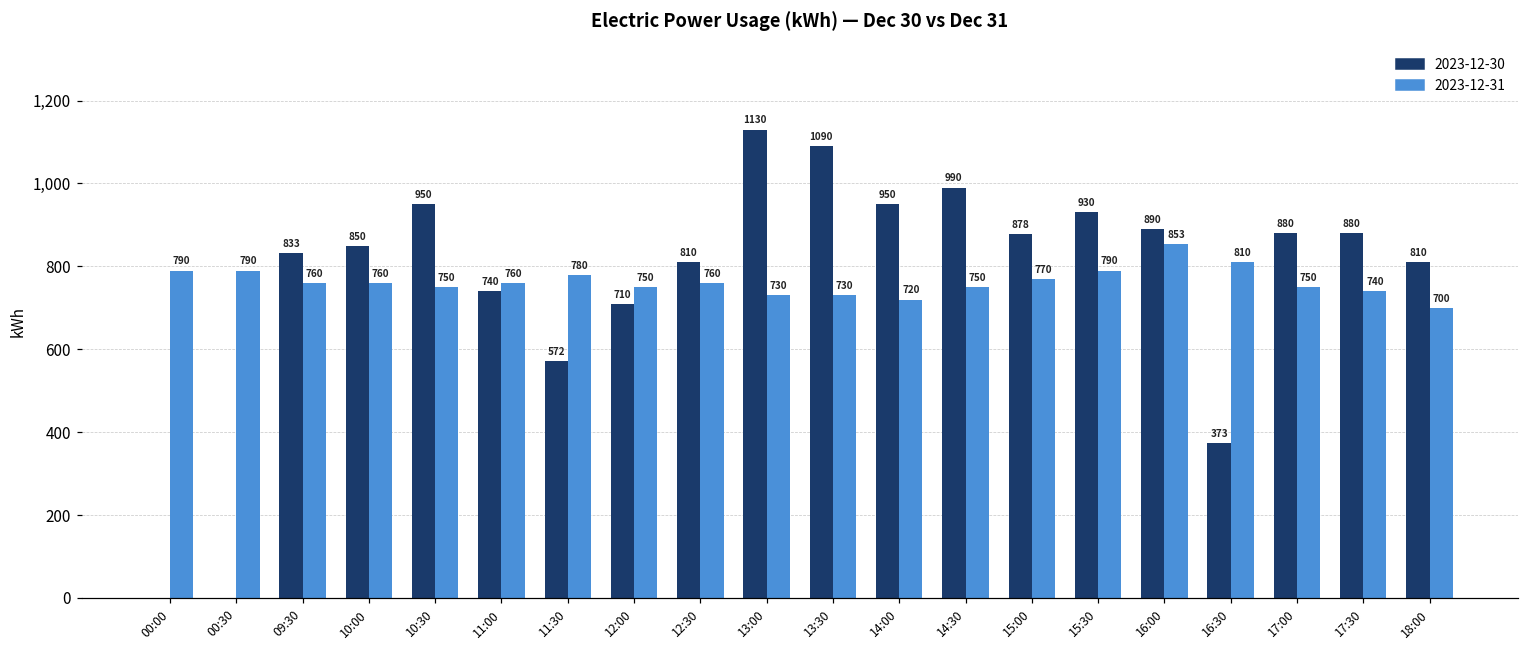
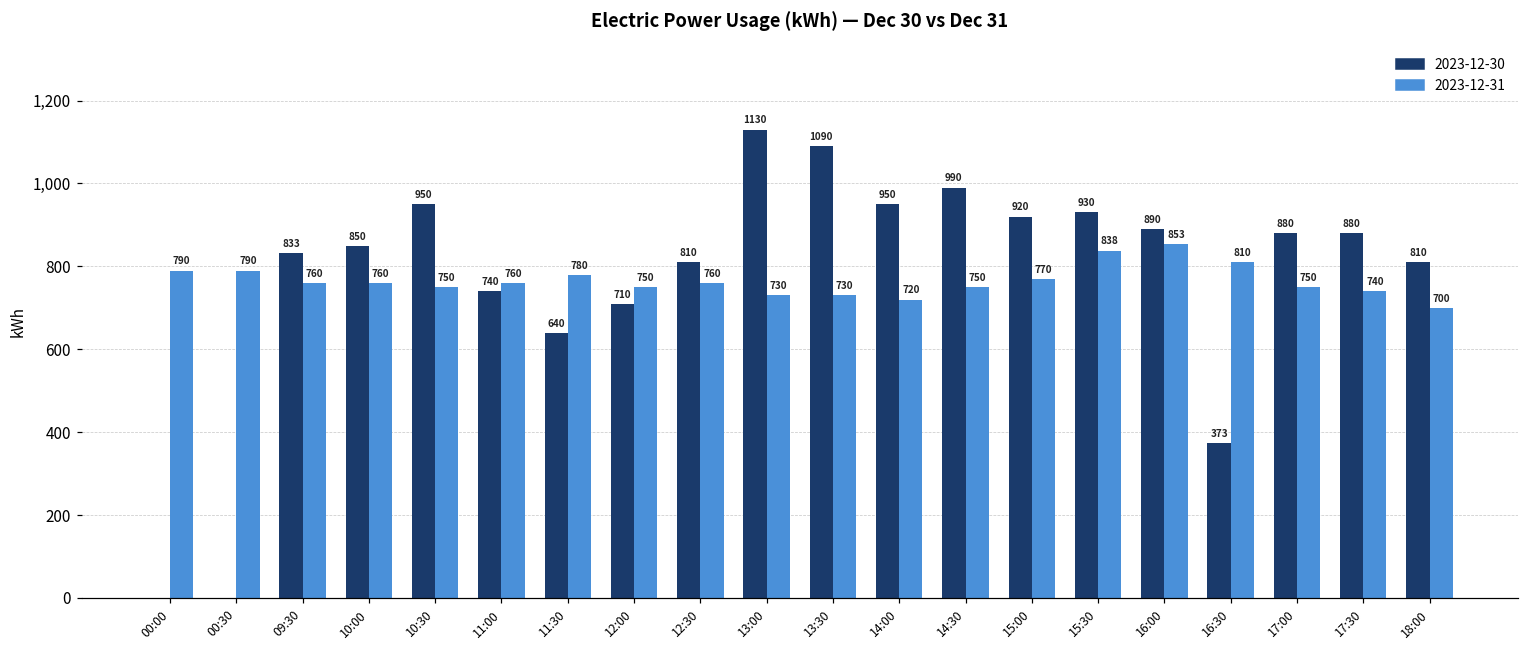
2023-12-30, 11:30: 572 -> 640
2023-12-30, 15:00: 878 -> 920
2023-12-31, 15:30: 790 -> 838
